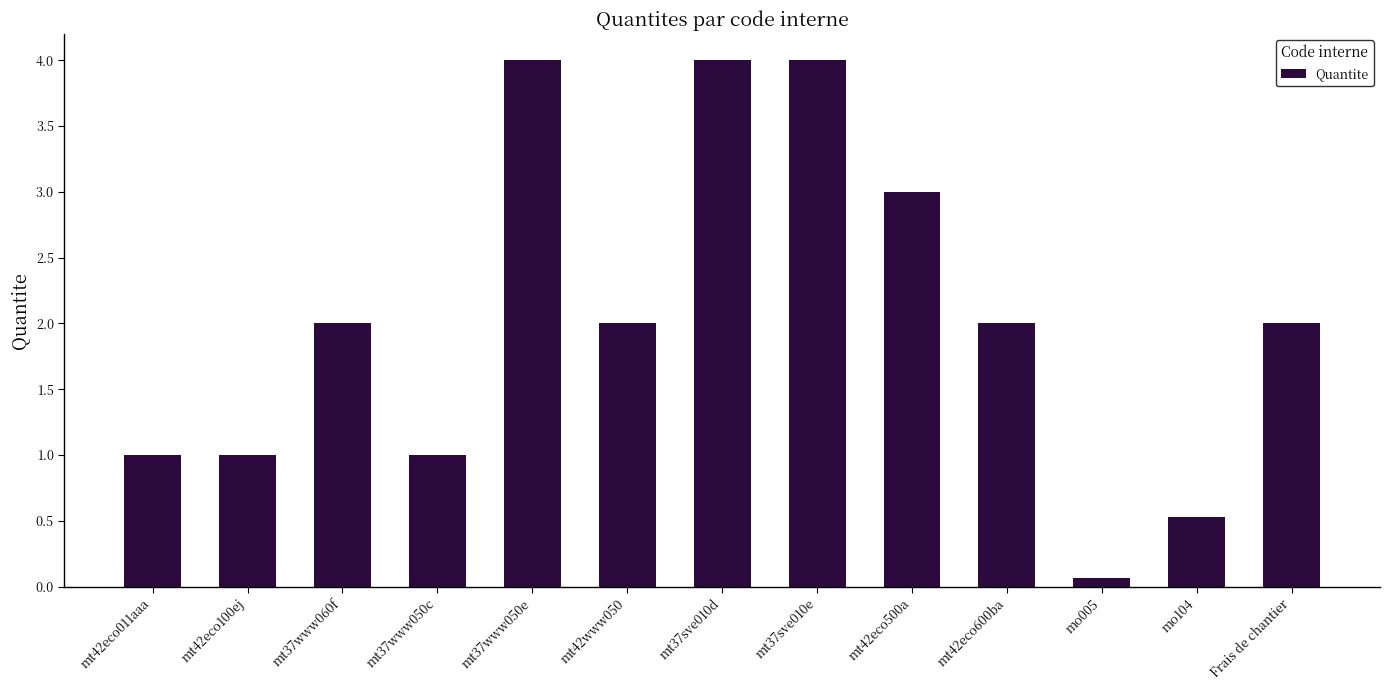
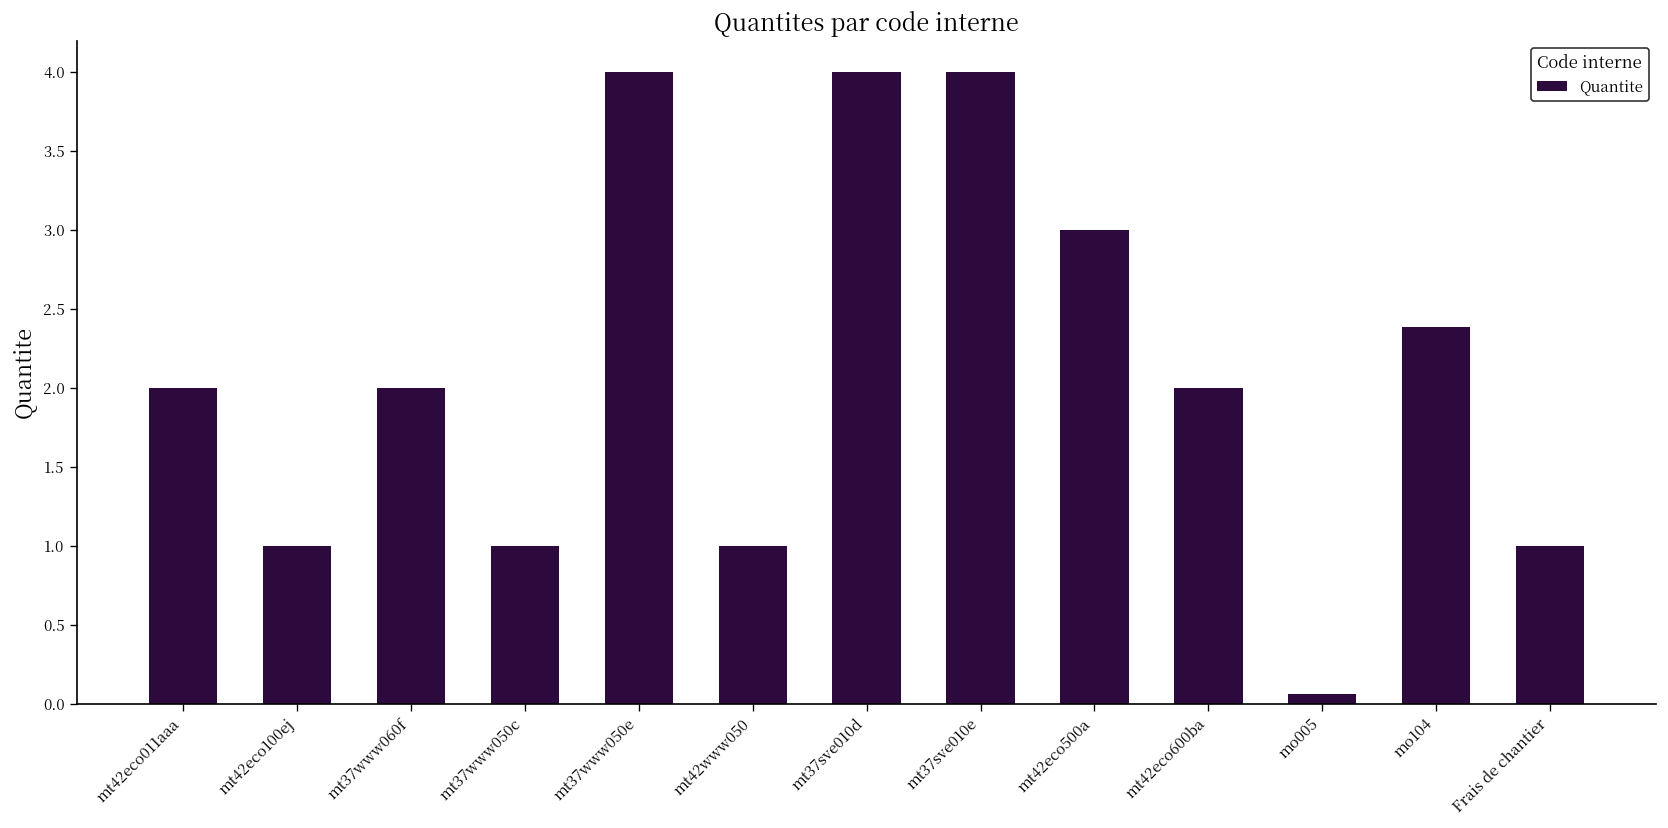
mt42eco011aaa: 1 -> 2
mt42www050: 2 -> 1
mo104: 0.53 -> 2.39
Frais de chantier: 2 -> 1
